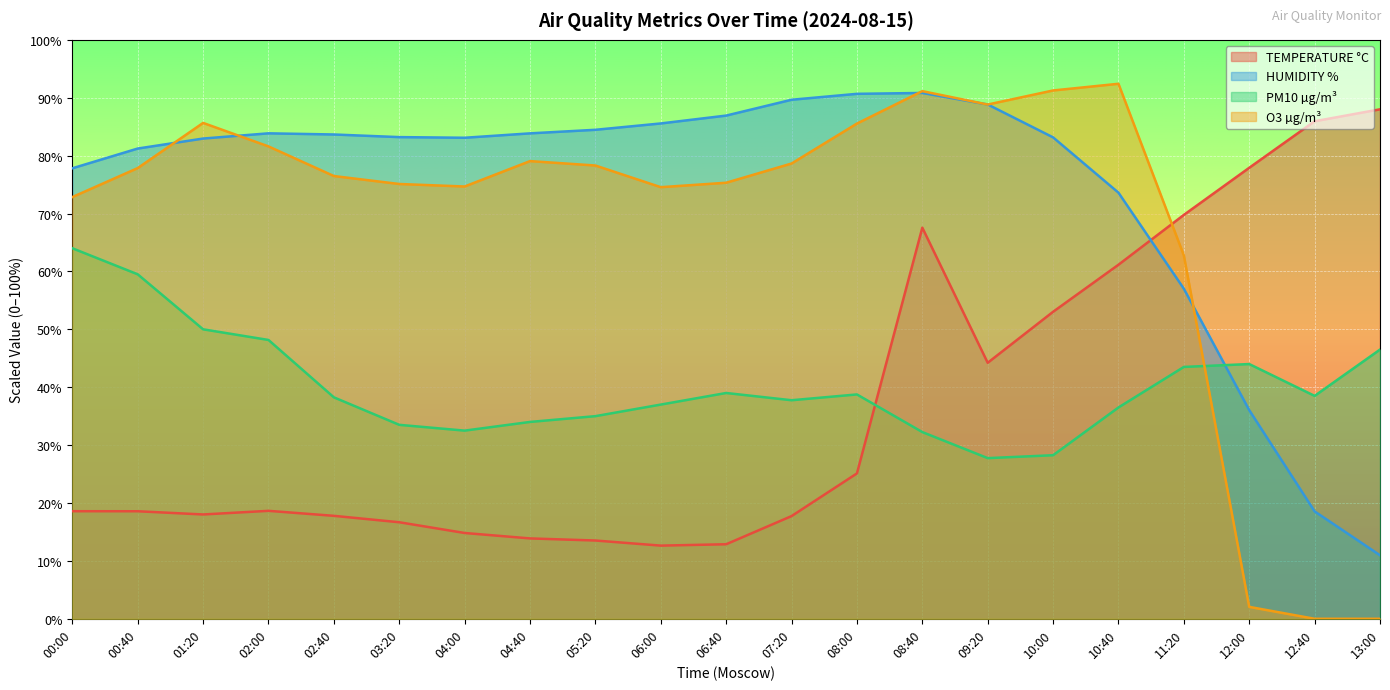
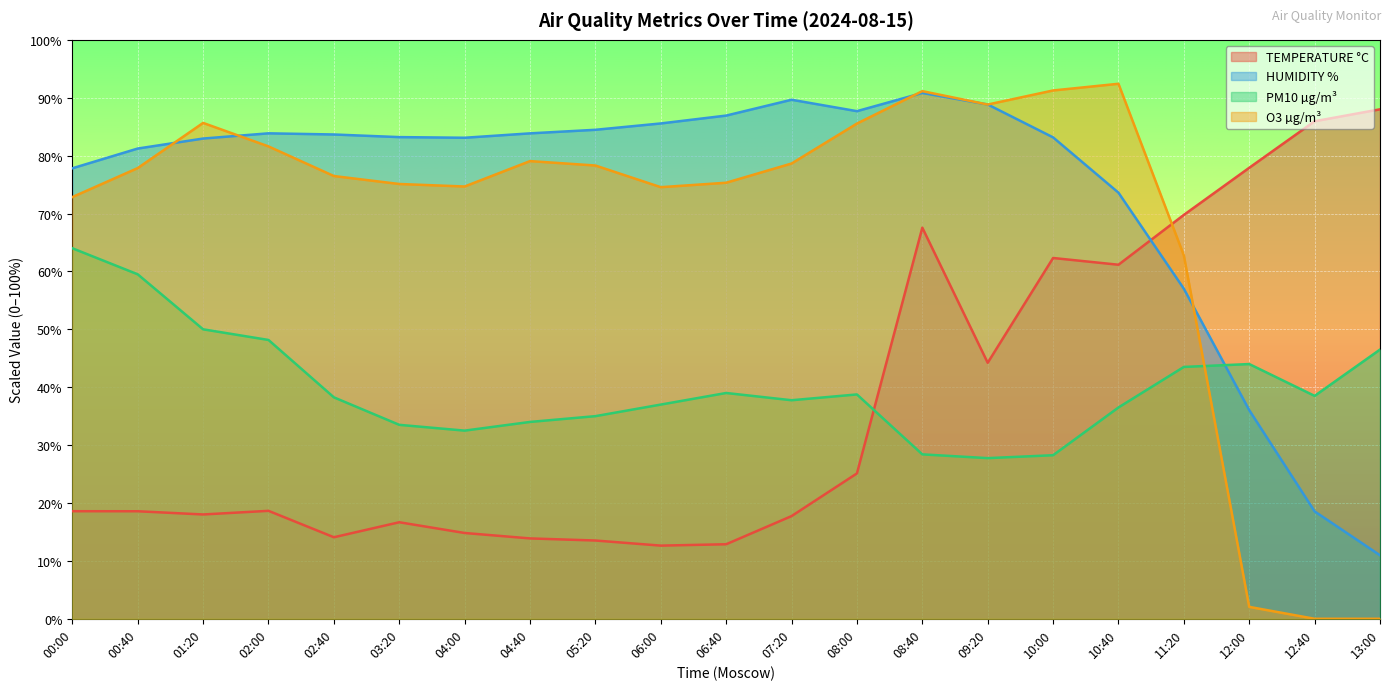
TEMPERATURE °C, 02:40: 18% -> 14%
HUMIDITY %, 08:00: 91% -> 88%
PM10 µg/m³, 08:40: 32% -> 28%
TEMPERATURE °C, 10:00: 53% -> 62%
